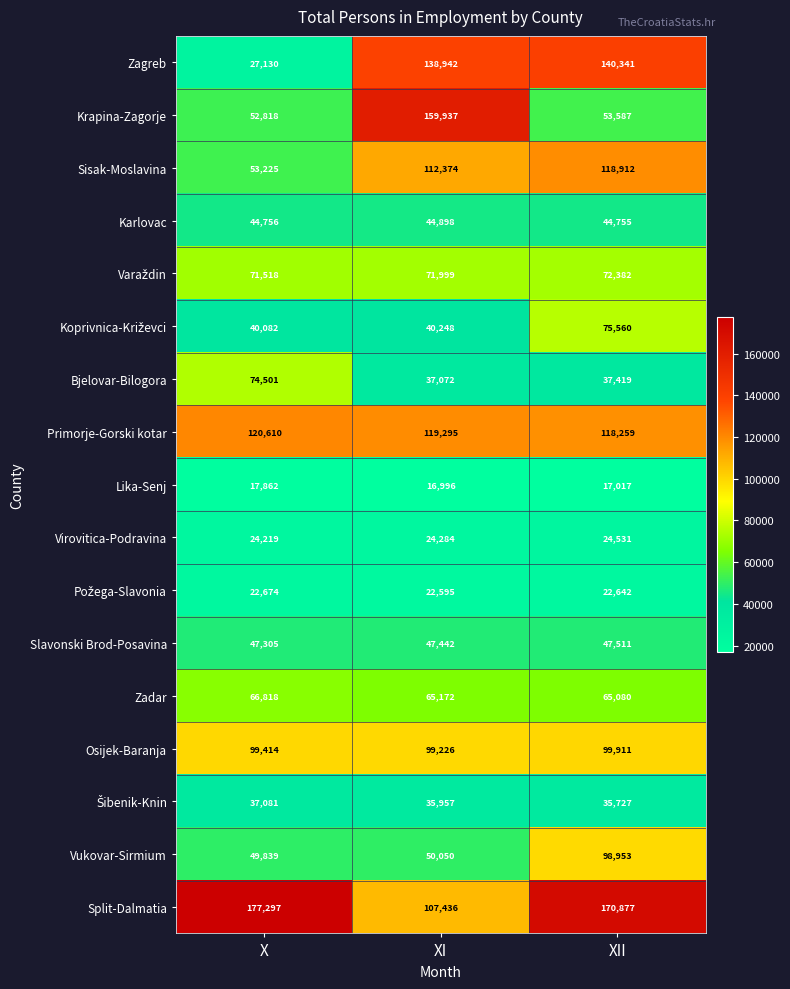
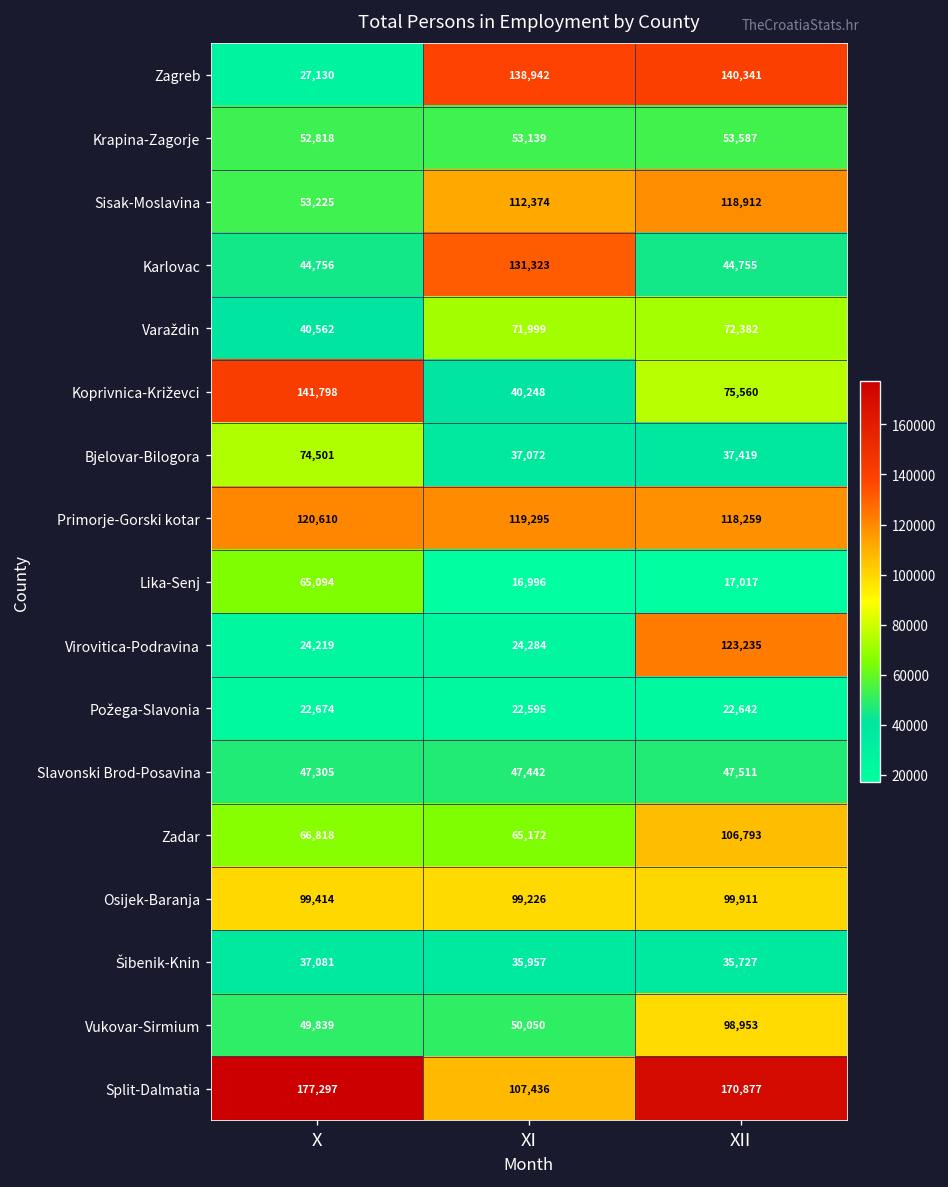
Krapina-Zagorje, XI: 159,937 -> 53,139
Karlovac, XI: 44,898 -> 131,323
Varaždin, X: 71,518 -> 40,562
Koprivnica-Križevci, X: 40,082 -> 141,798
Lika-Senj, X: 17,862 -> 65,094
Virovitica-Podravina, XII: 24,531 -> 123,235
Zadar, XII: 65,080 -> 106,793
